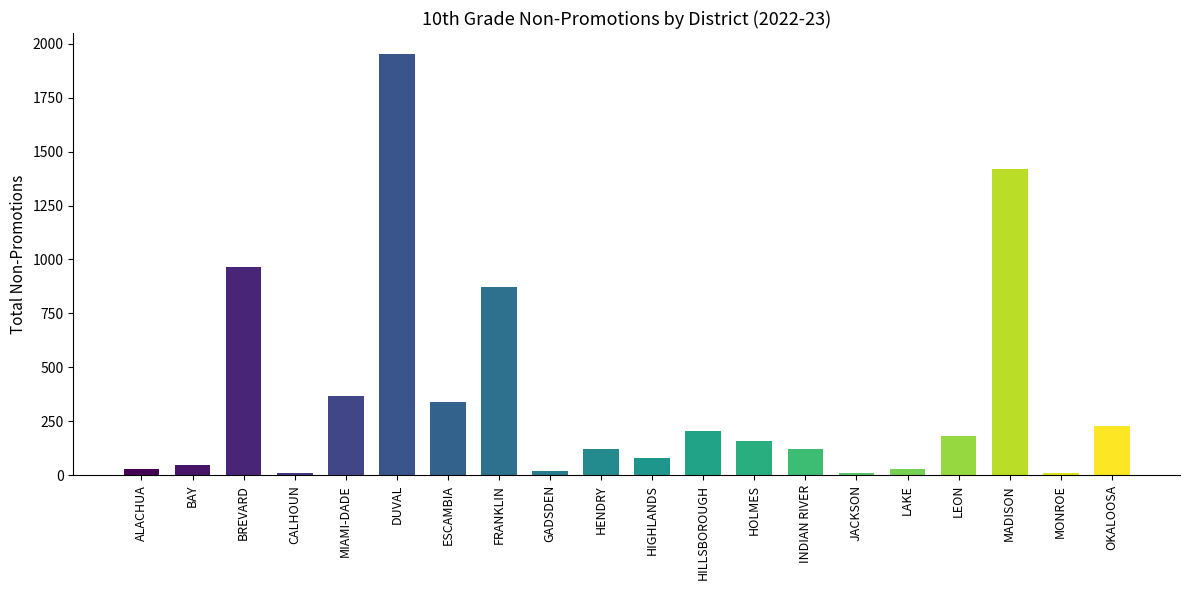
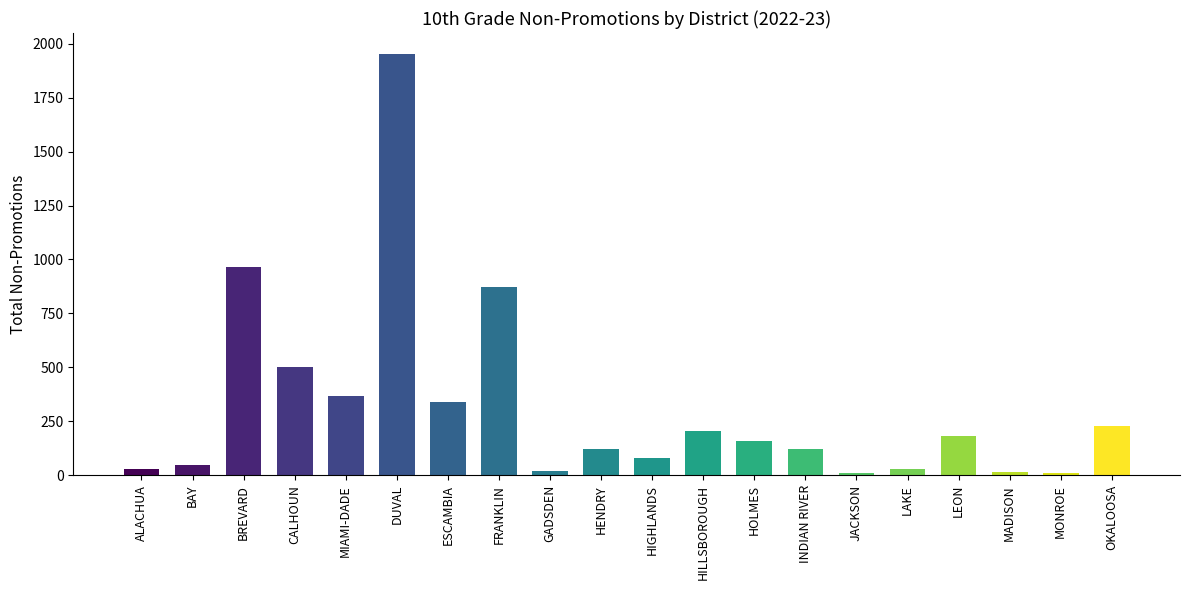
CALHOUN: 10 -> 500
MADISON: 1420 -> 20
